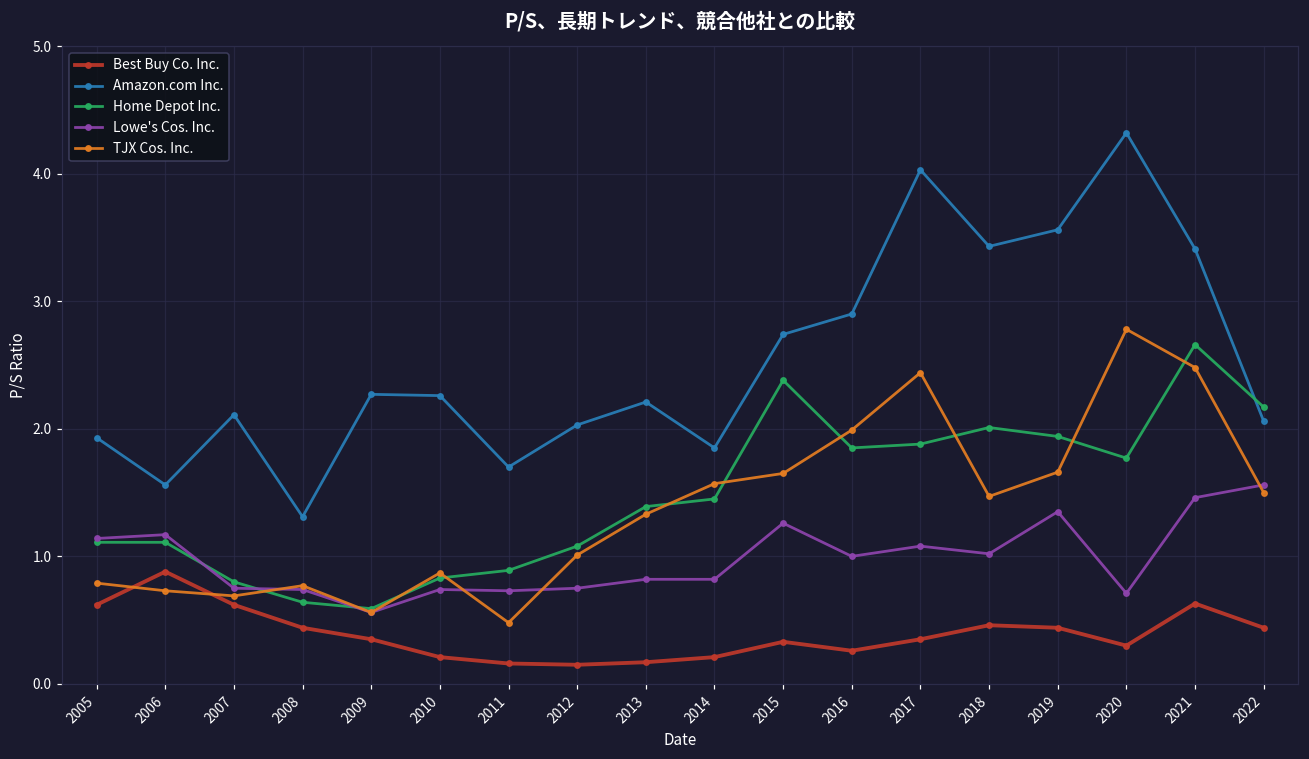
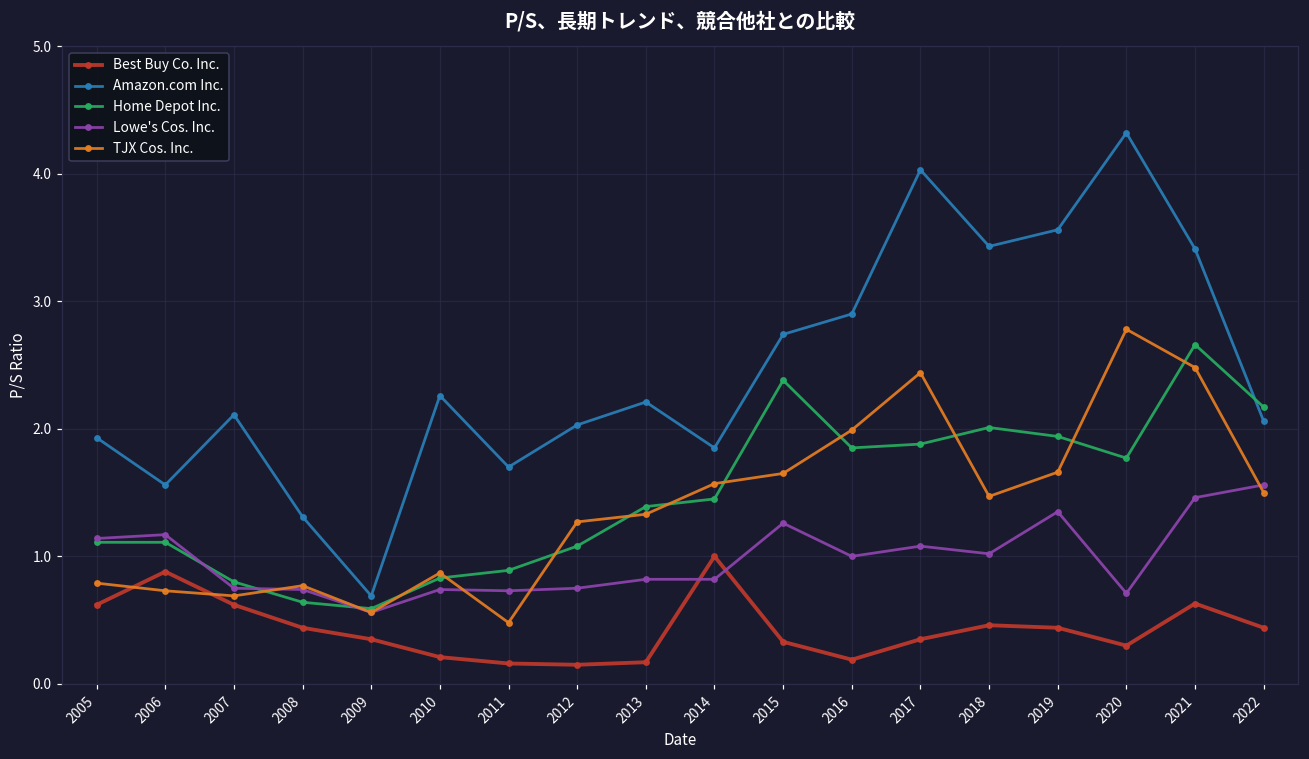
Amazon.com Inc., 2009: 2.27 -> 0.69
TJX Cos. Inc., 2012: 1.01 -> 1.27
Best Buy Co. Inc., 2014: 0.21 -> 1.00
Best Buy Co. Inc., 2016: 0.26 -> 0.19
